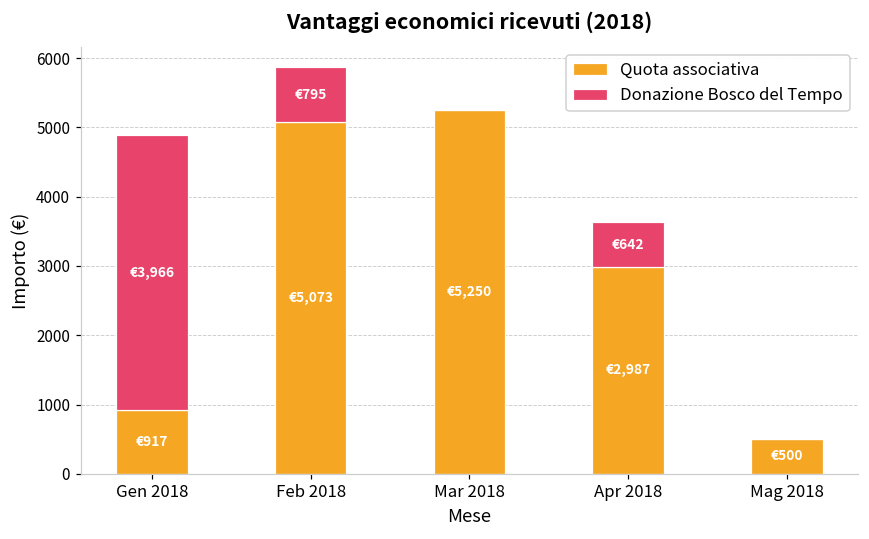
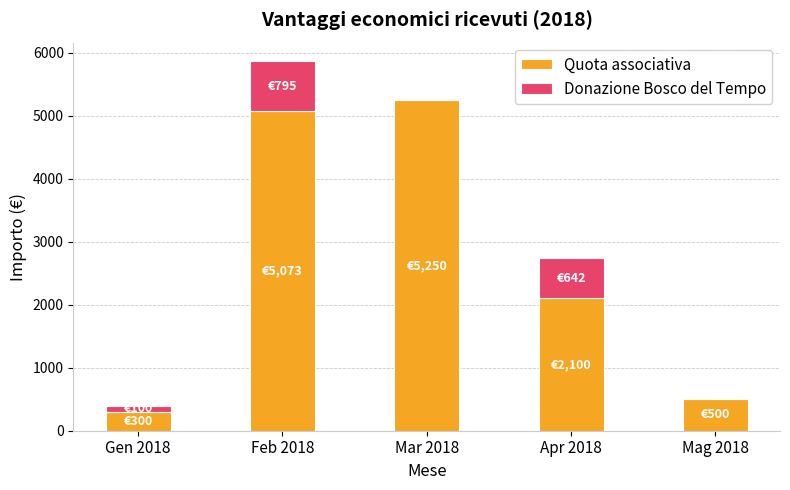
Quota associativa, Gen 2018: €917 -> €300
Donazione Bosco del Tempo, Gen 2018: €3,966 -> €100
Quota associativa, Apr 2018: €2,987 -> €2,100
